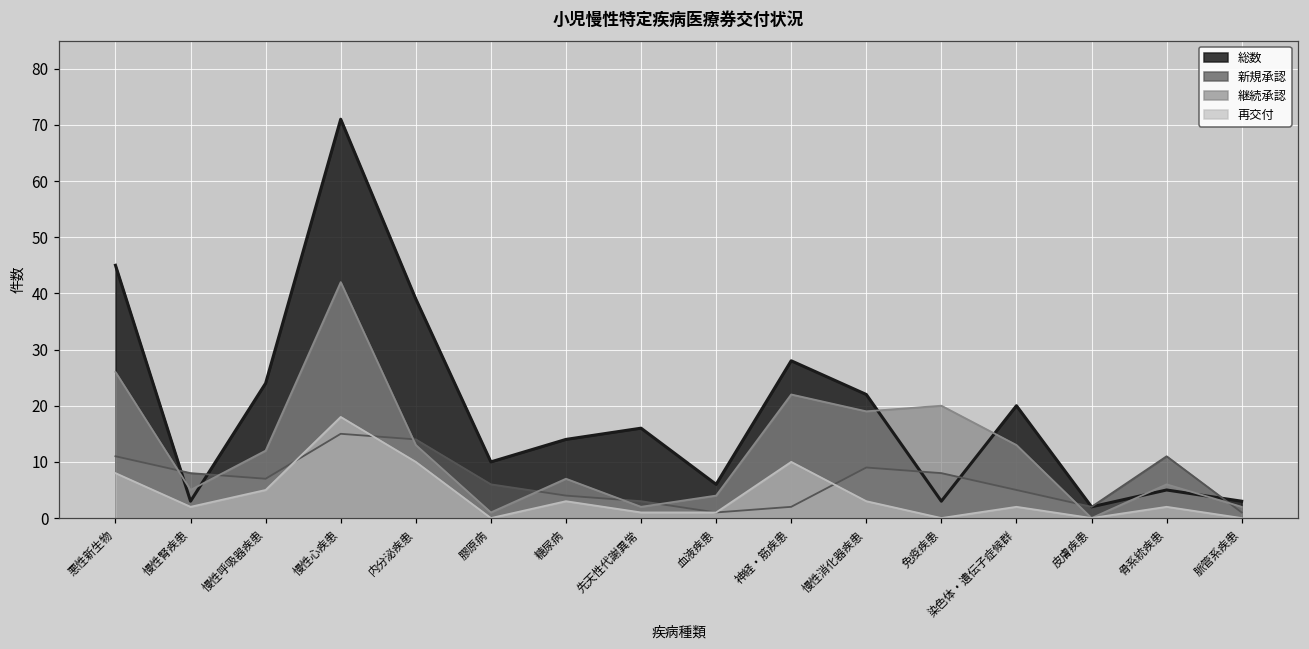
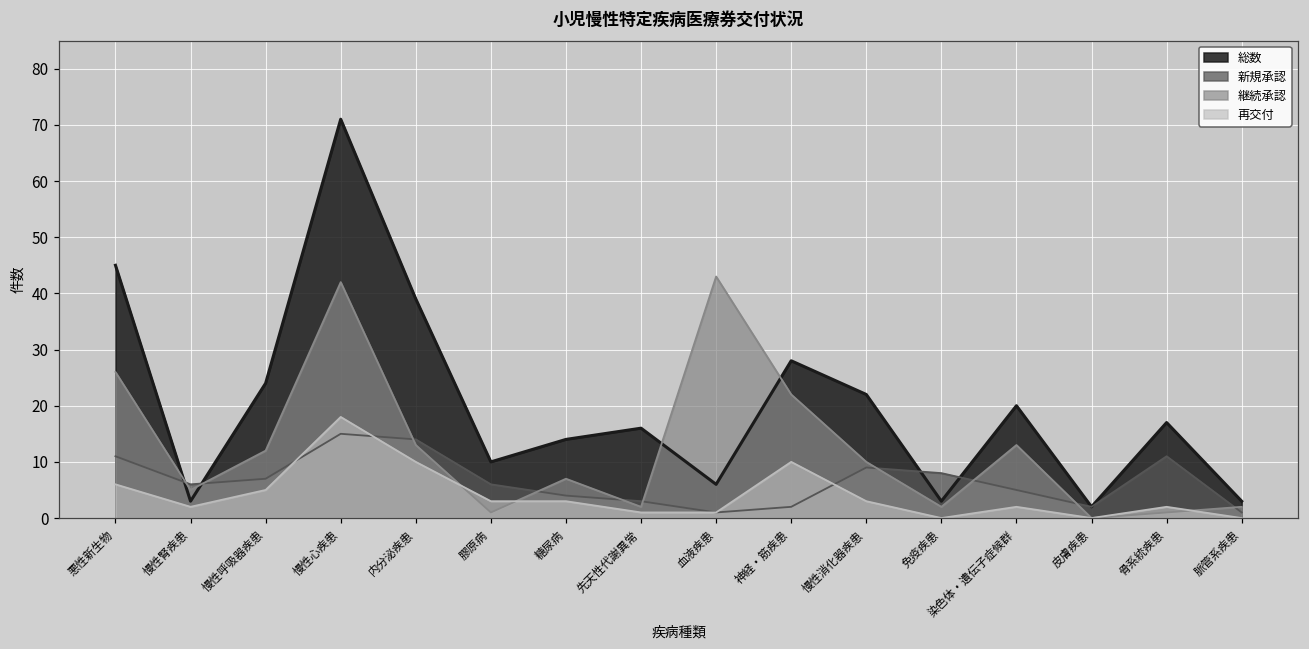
再交付, 悪性新生物: 8 -> 6
新規承認, 慢性腎疾患: 8 -> 6
再交付, 膠原病: 0 -> 3
継続承認, 血液疾患: 4 -> 43
継続承認, 慢性消化器疾患: 19 -> 10
継続承認, 免疫疾患: 20 -> 2
総数, 骨系統疾患: 5 -> 17
継続承認, 骨系統疾患: 6 -> 1
